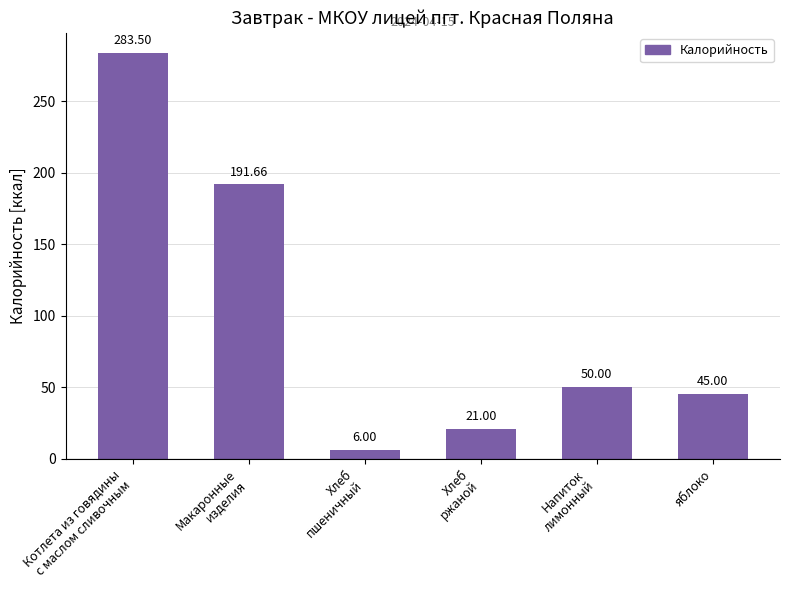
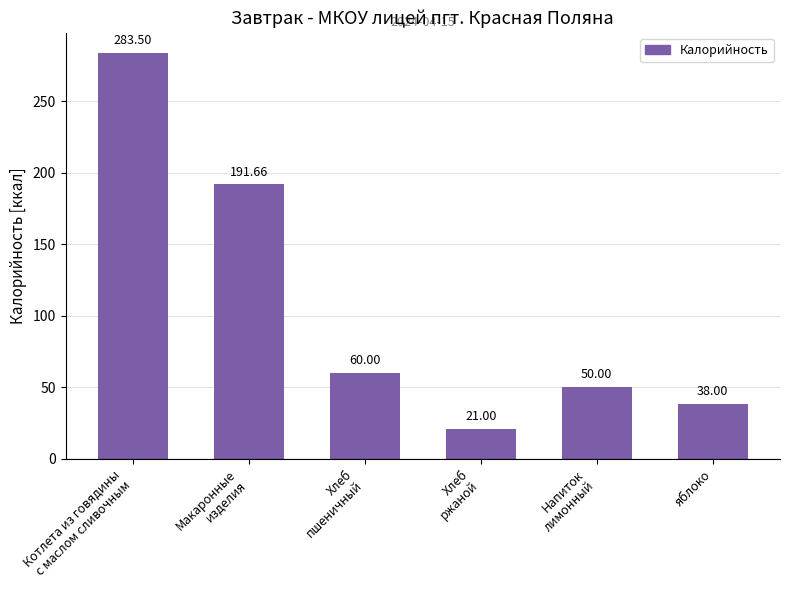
Хлеб пшеничный: 6.00 -> 60.00
яблоко: 45.00 -> 38.00
